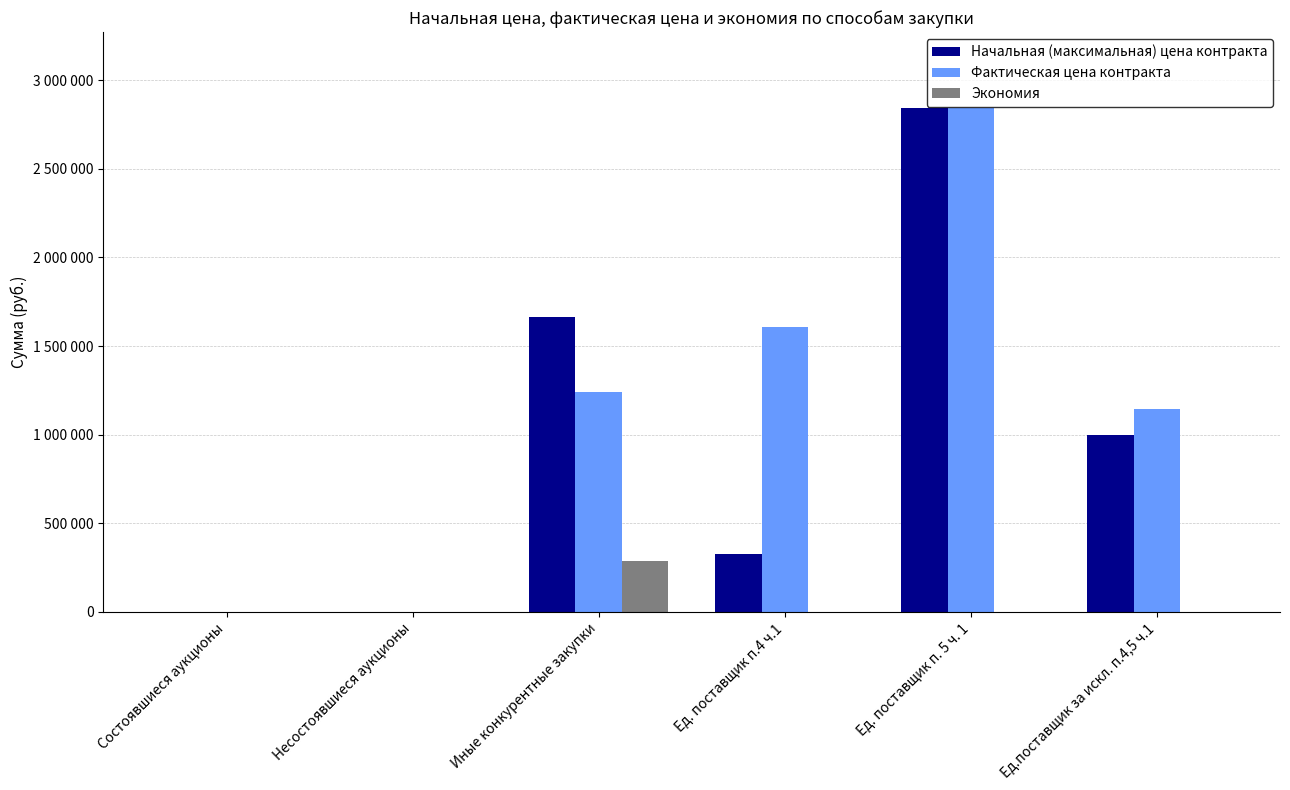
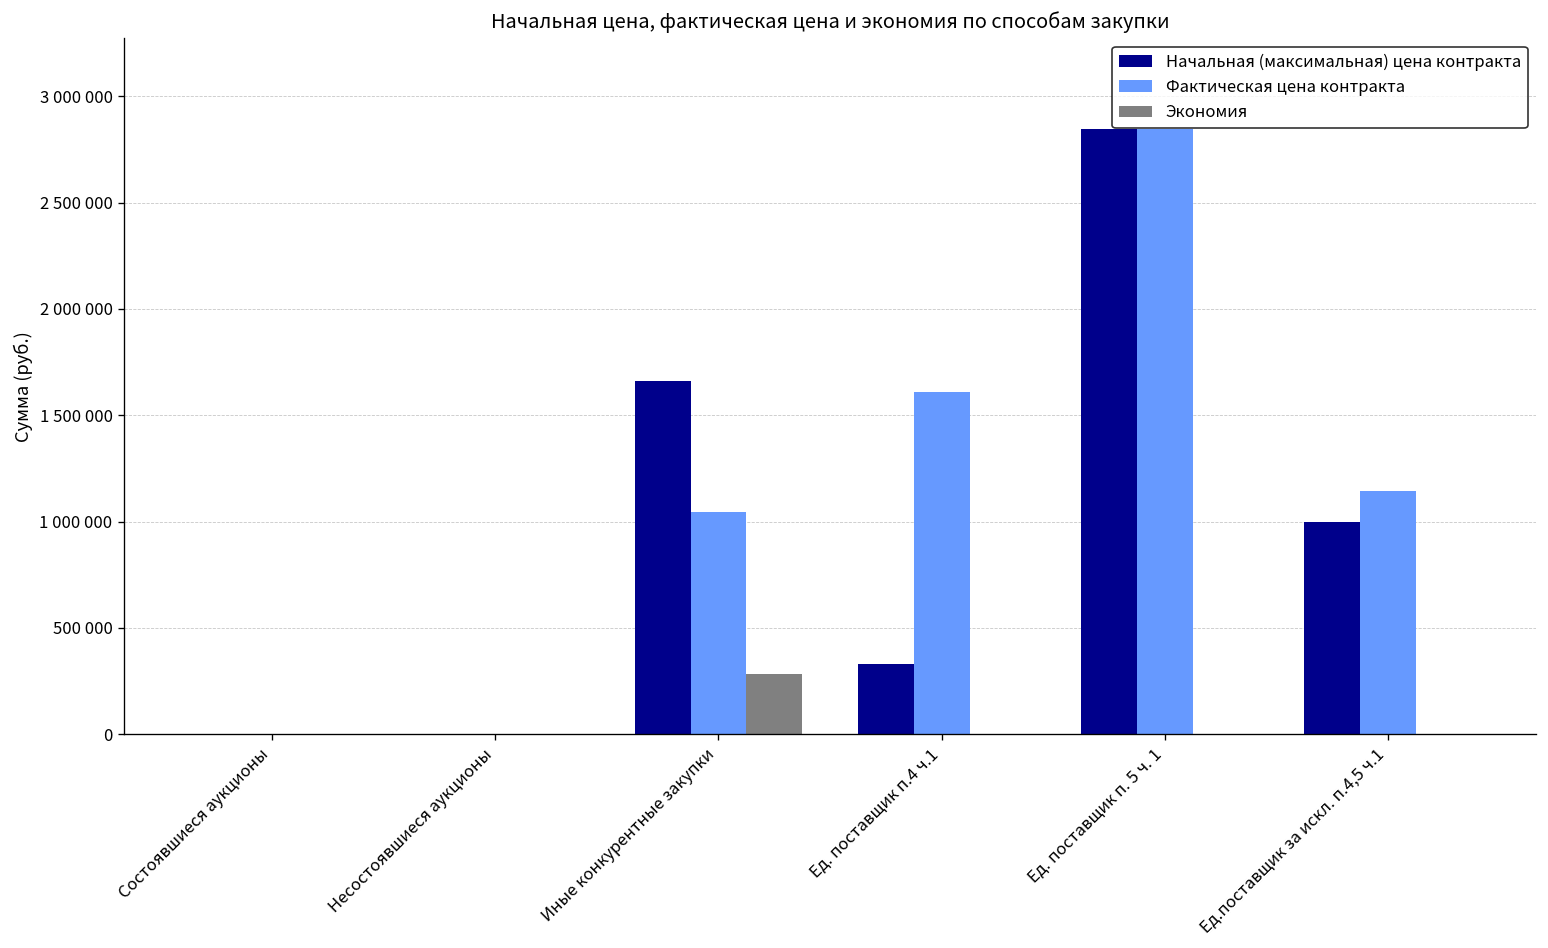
Фактическая цена контракта, Иные конкурентные закупки: 1240000 -> 1050000
